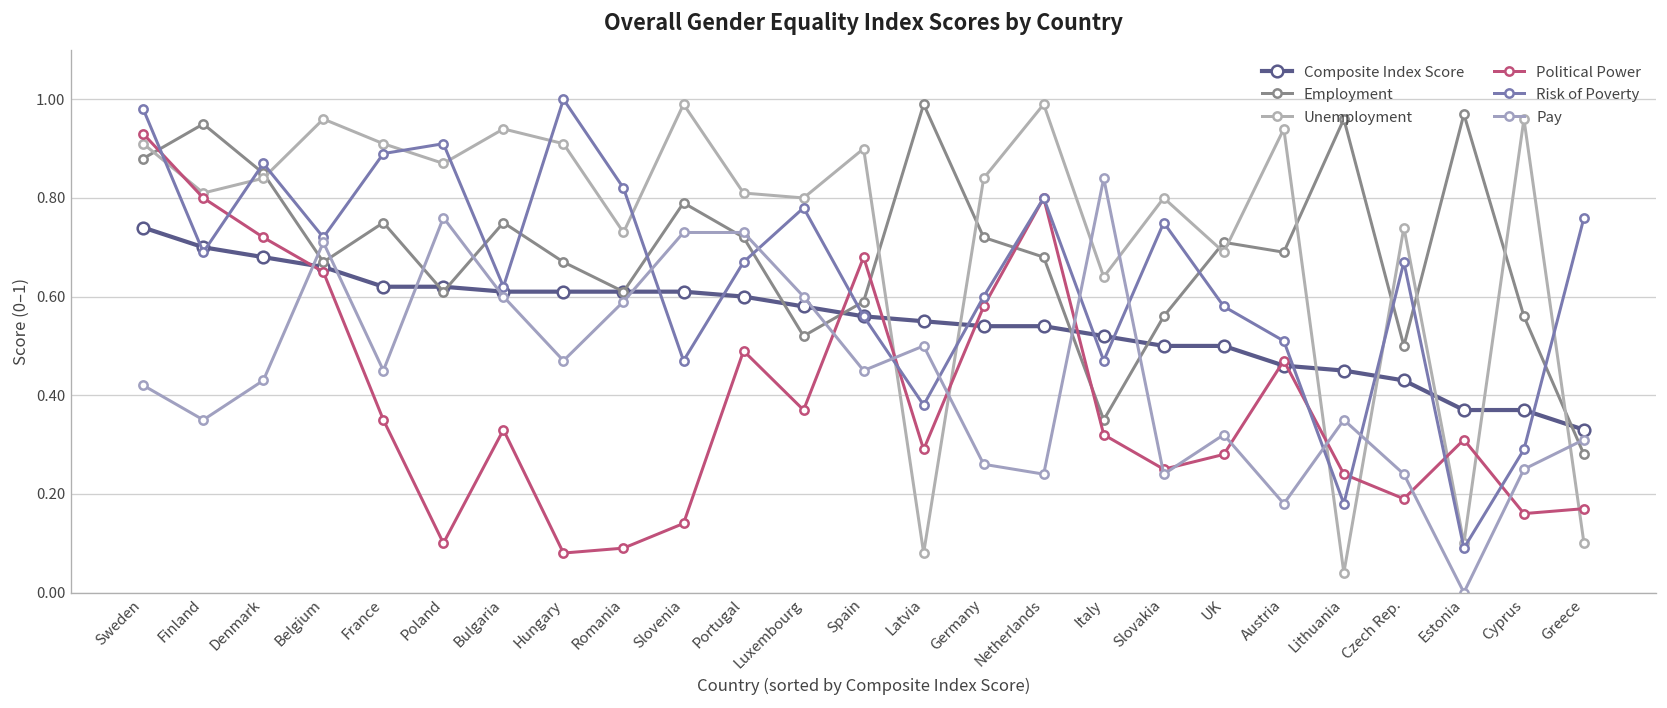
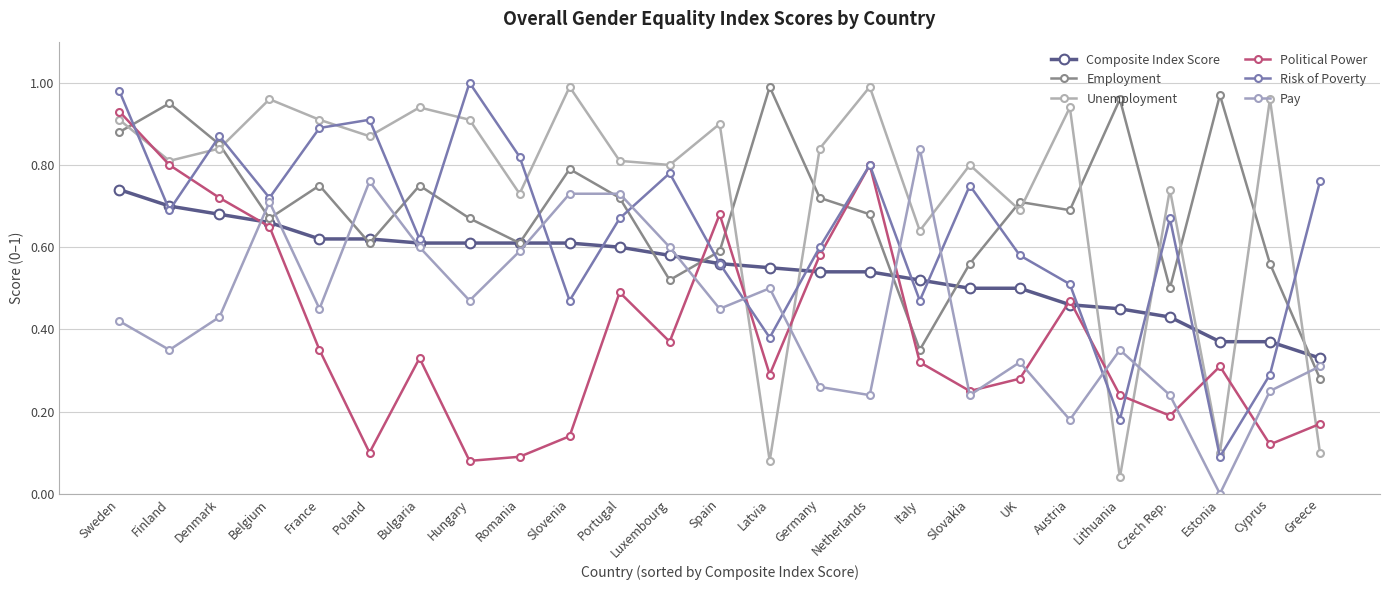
Political Power, Cyprus: 0.16 -> 0.12
